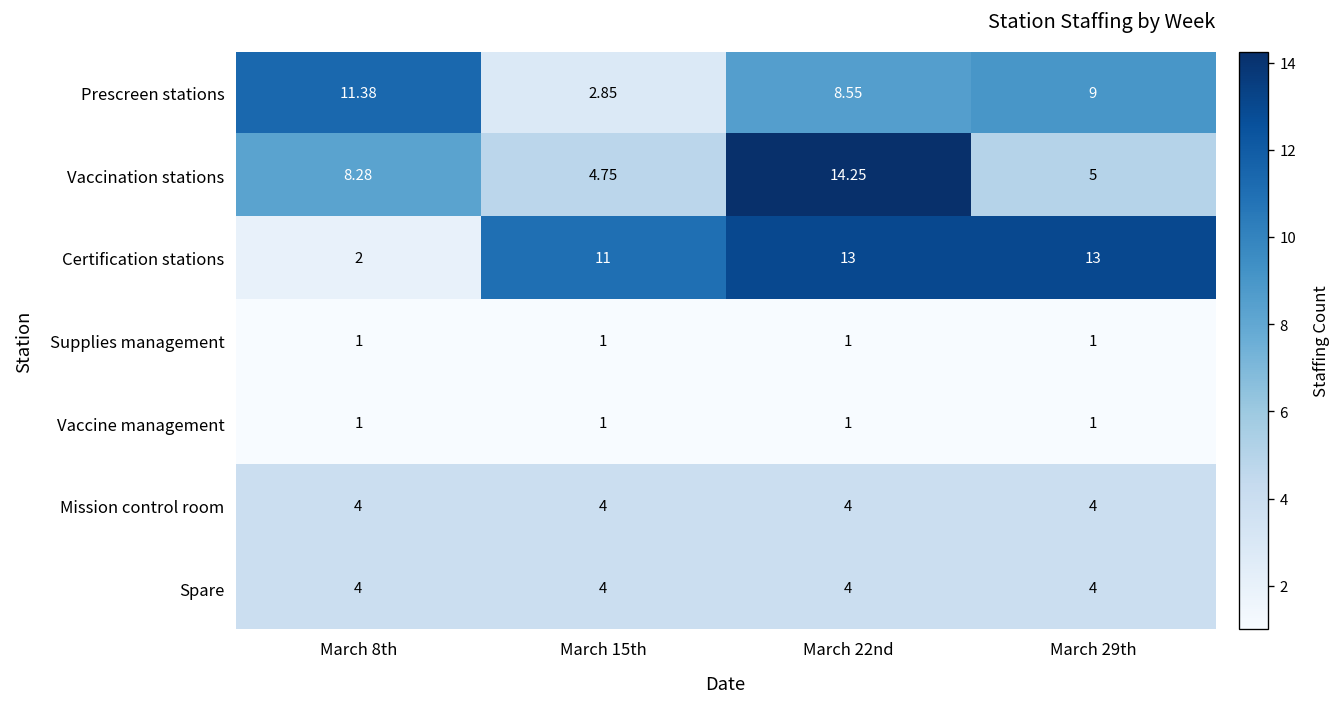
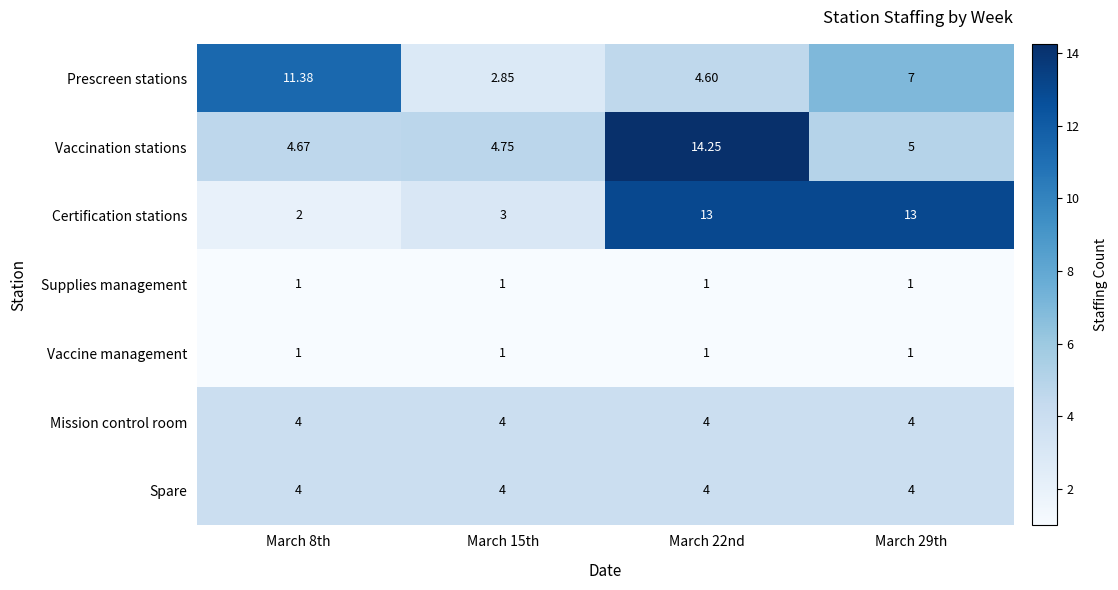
Prescreen stations, March 22nd: 8.55 -> 4.60
Prescreen stations, March 29th: 9 -> 7
Vaccination stations, March 8th: 8.28 -> 4.67
Certification stations, March 15th: 11 -> 3
